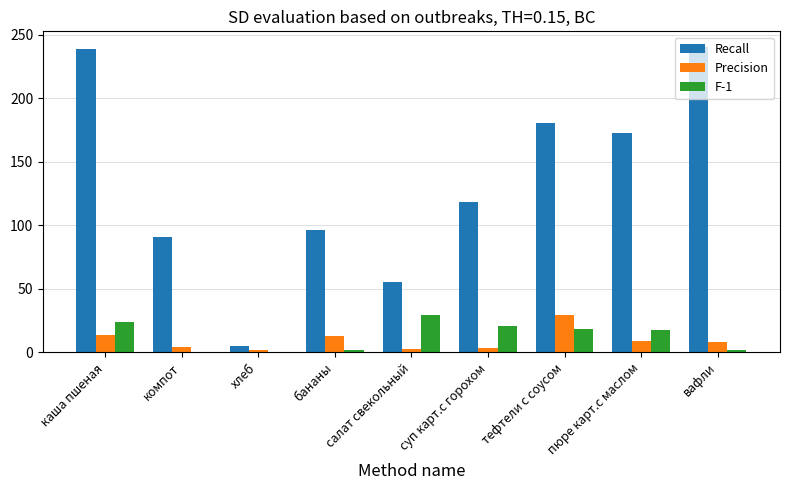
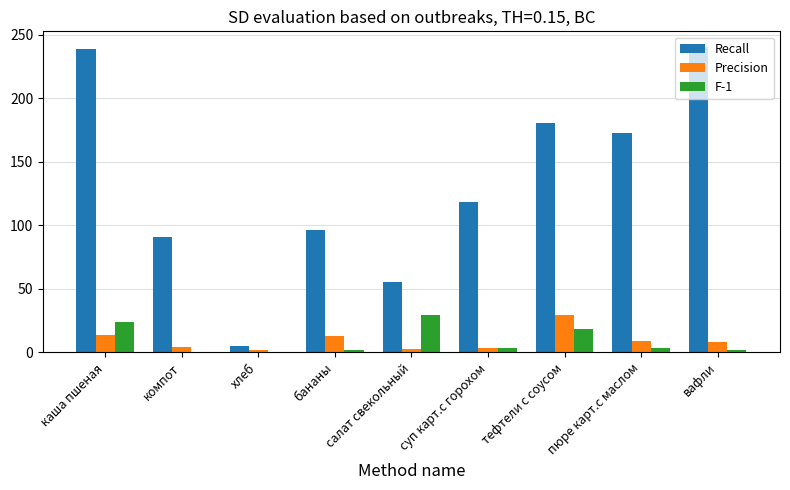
F-1, суп карт.с горохом: 20 -> 3
F-1, пюре карт.с маслом: 17 -> 3
